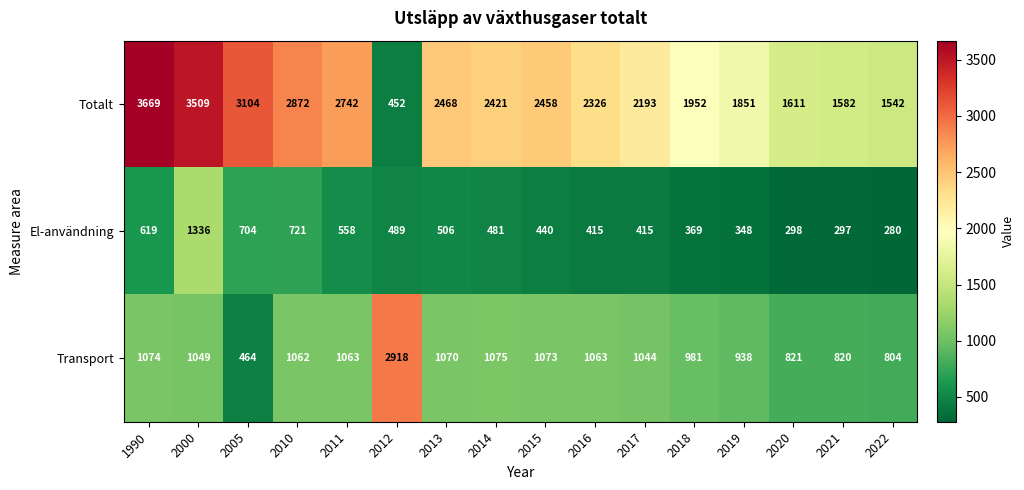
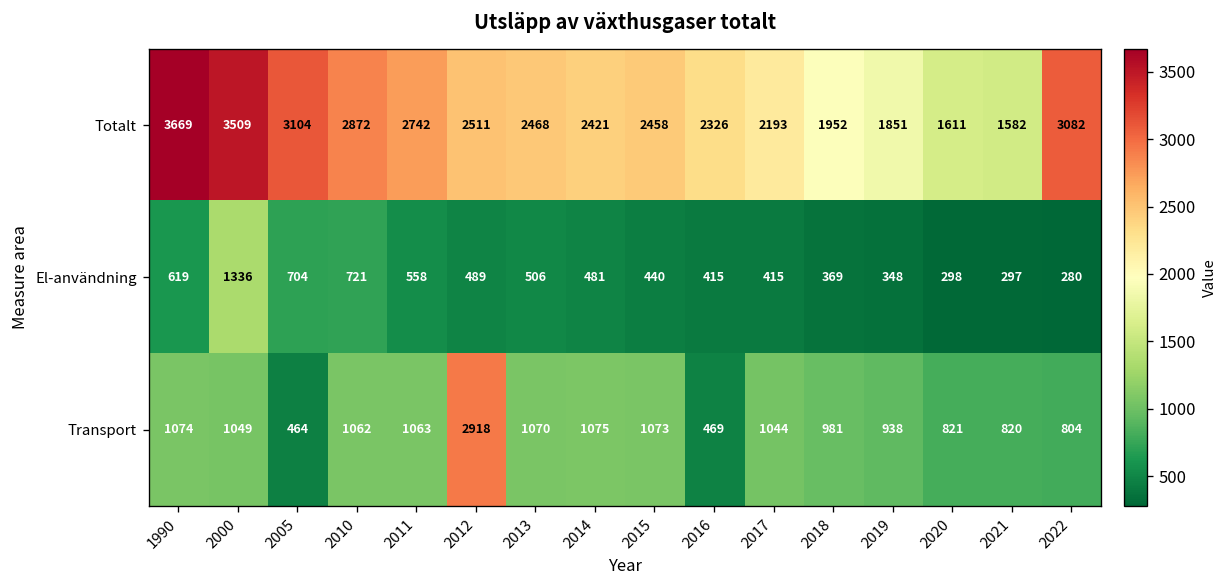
Totalt, 2012: 452 -> 2511
Totalt, 2022: 1542 -> 3082
Transport, 2016: 1063 -> 469
